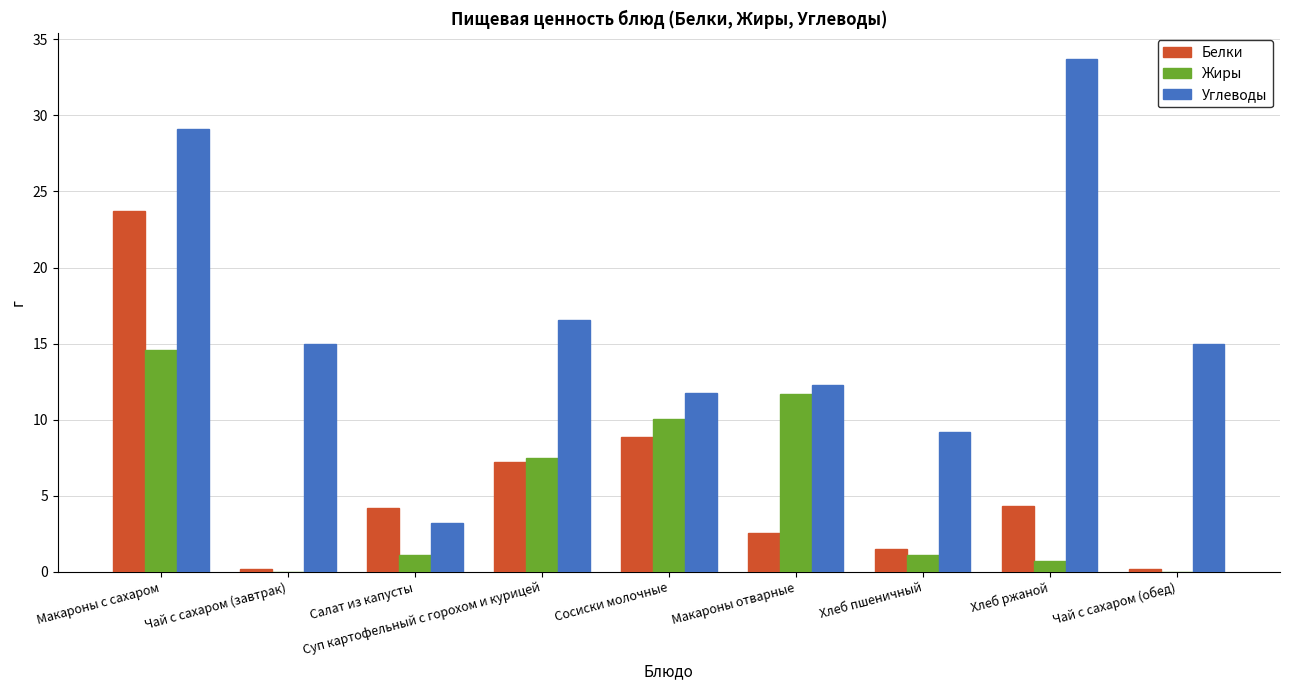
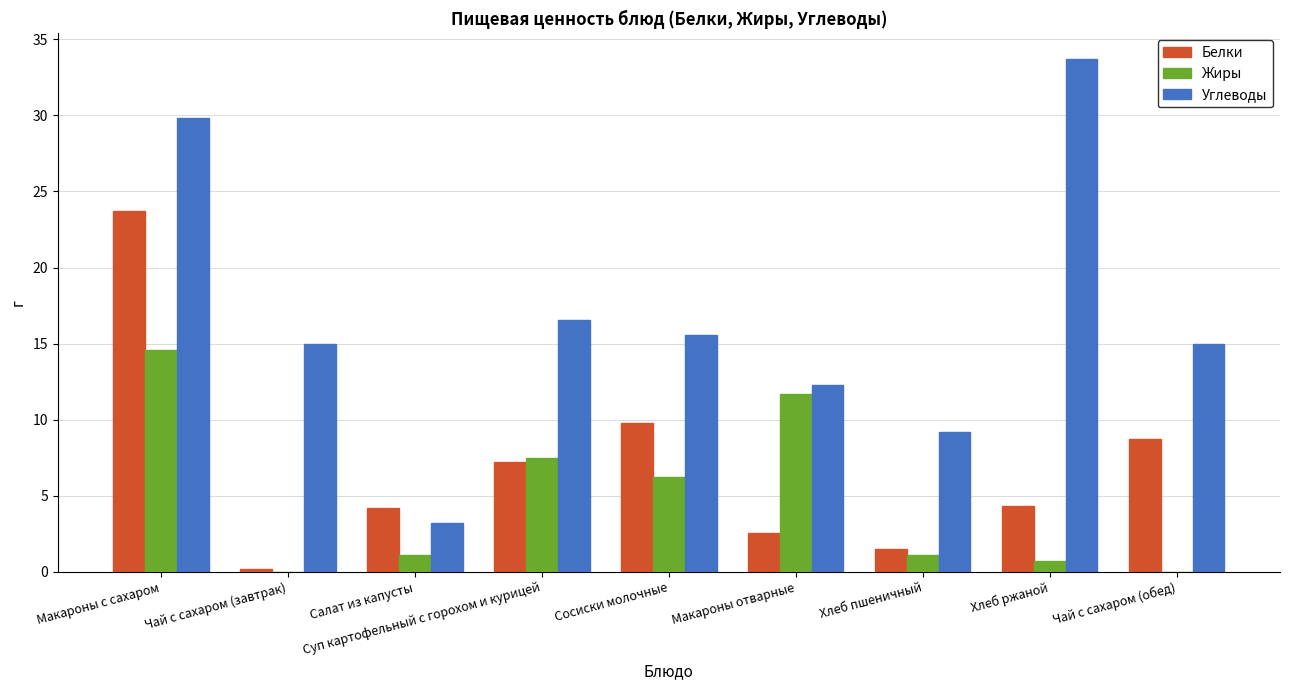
Углеводы, Макароны с сахаром: 29.1 -> 29.8
Белки, Сосиски молочные: 8.8 -> 9.8
Жиры, Сосиски молочные: 10.1 -> 6.2
Углеводы, Сосиски молочные: 11.8 -> 15.6
Белки, Чай с сахаром (обед): 0.2 -> 8.7
